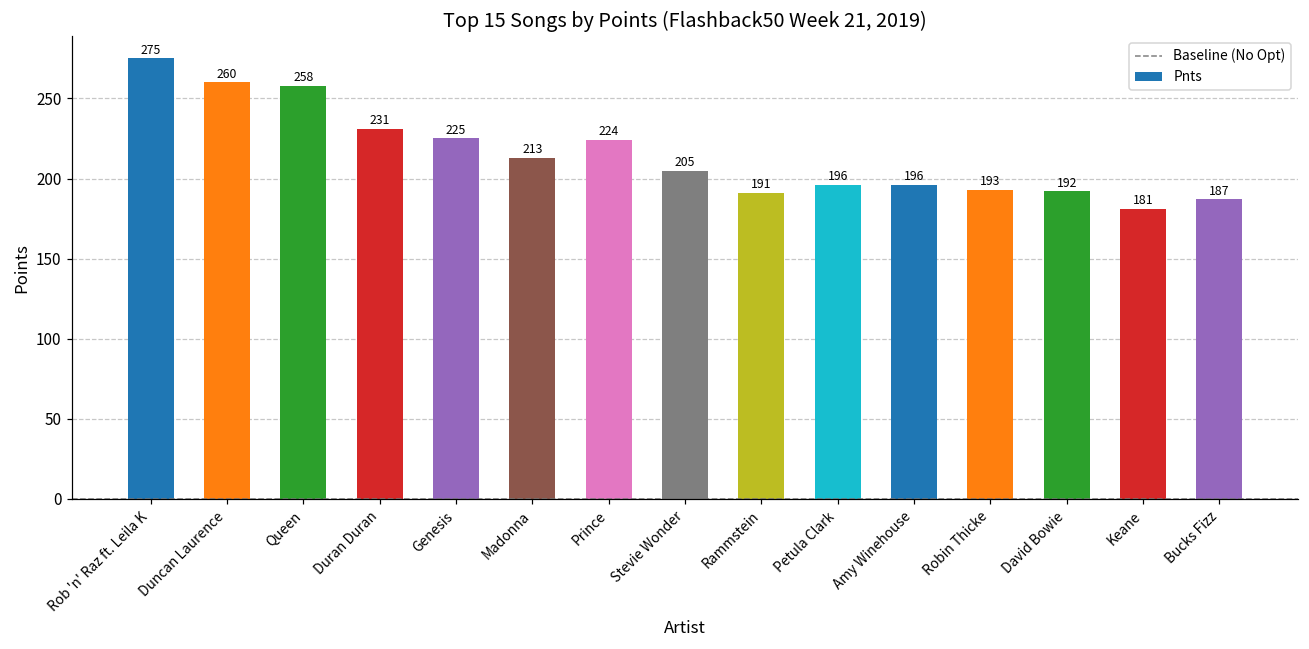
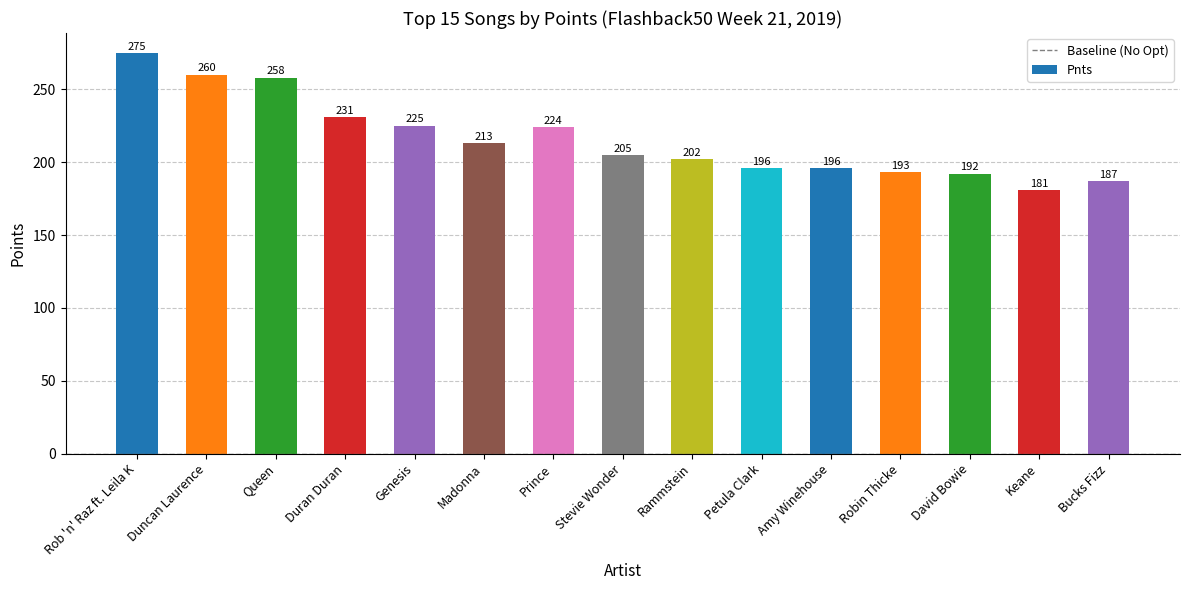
Rammstein: 191 -> 202
